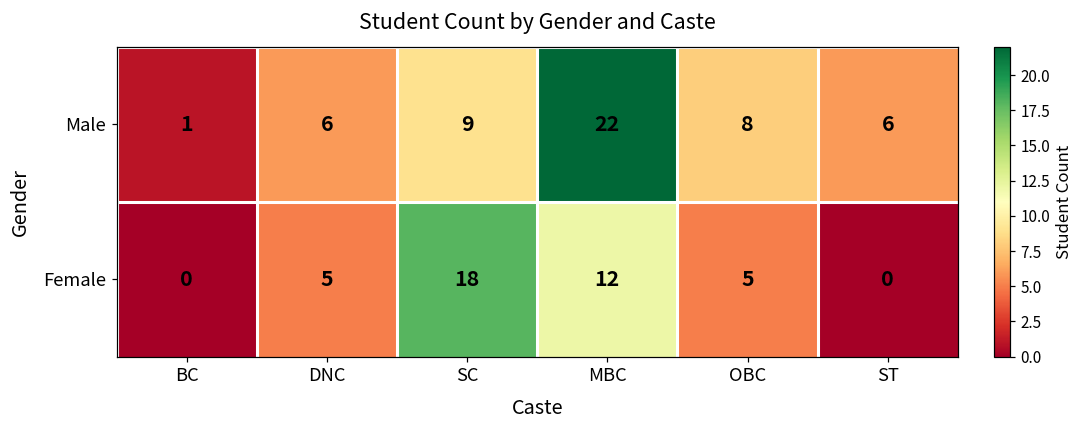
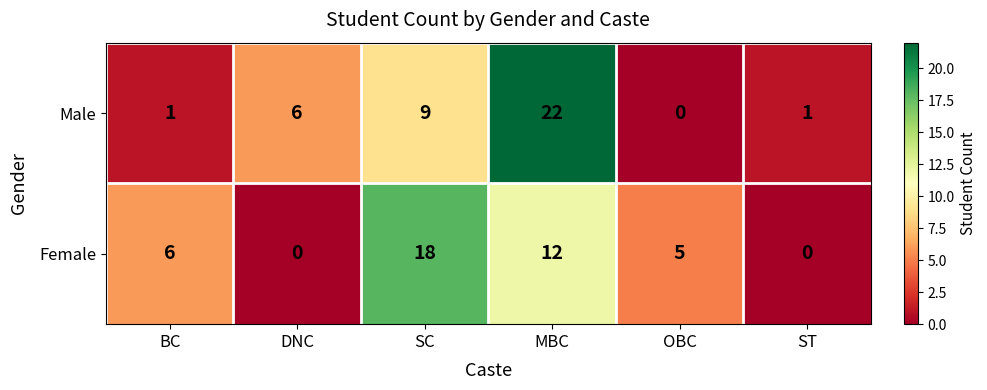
Male, OBC: 8 -> 0
Male, ST: 6 -> 1
Female, BC: 0 -> 6
Female, DNC: 5 -> 0
